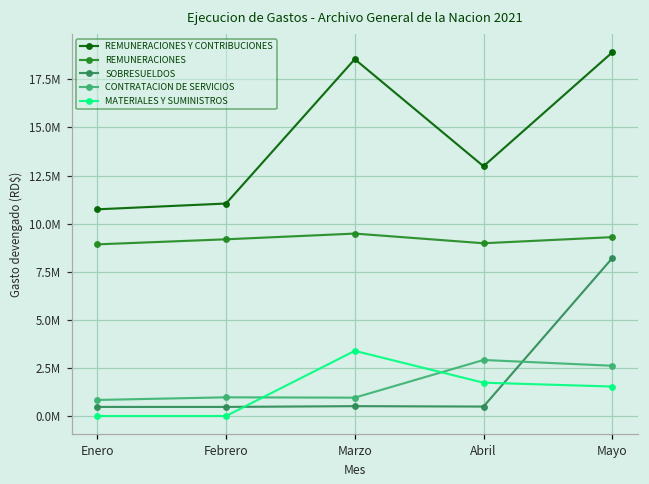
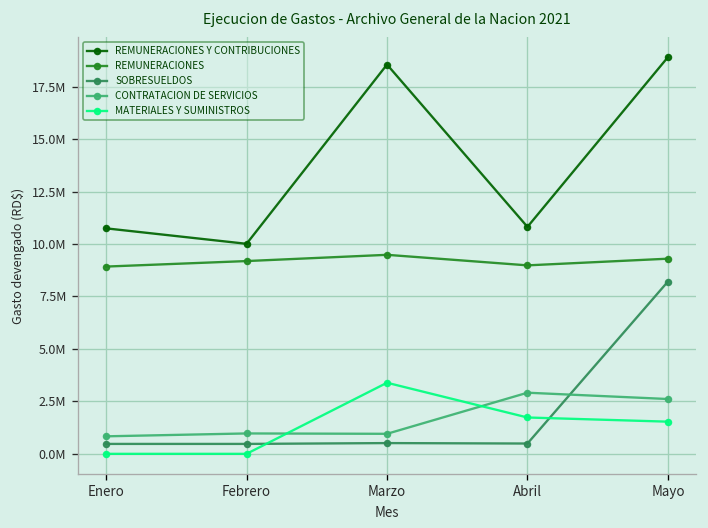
REMUNERACIONES Y CONTRIBUCIONES, Febrero: 11000000 -> 10000000
REMUNERACIONES Y CONTRIBUCIONES, Abril: 13000000 -> 10800000
